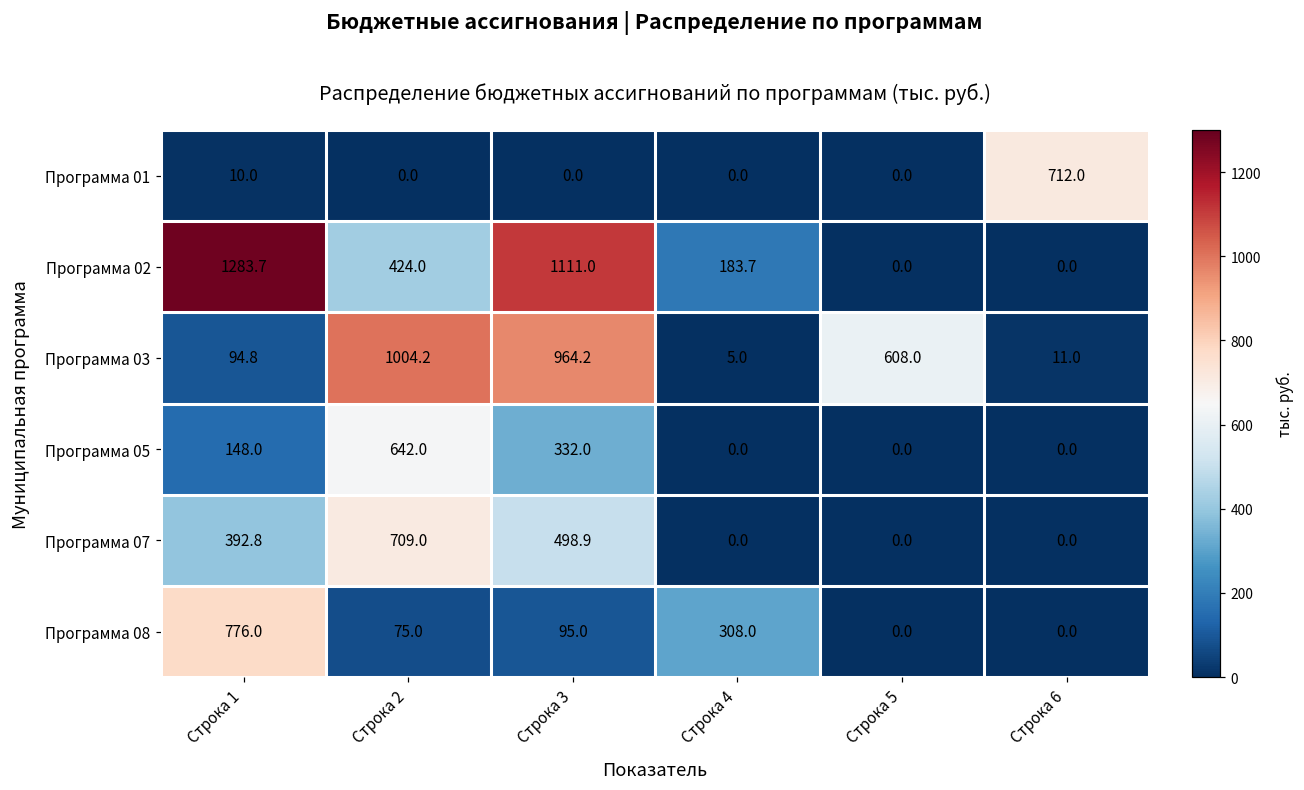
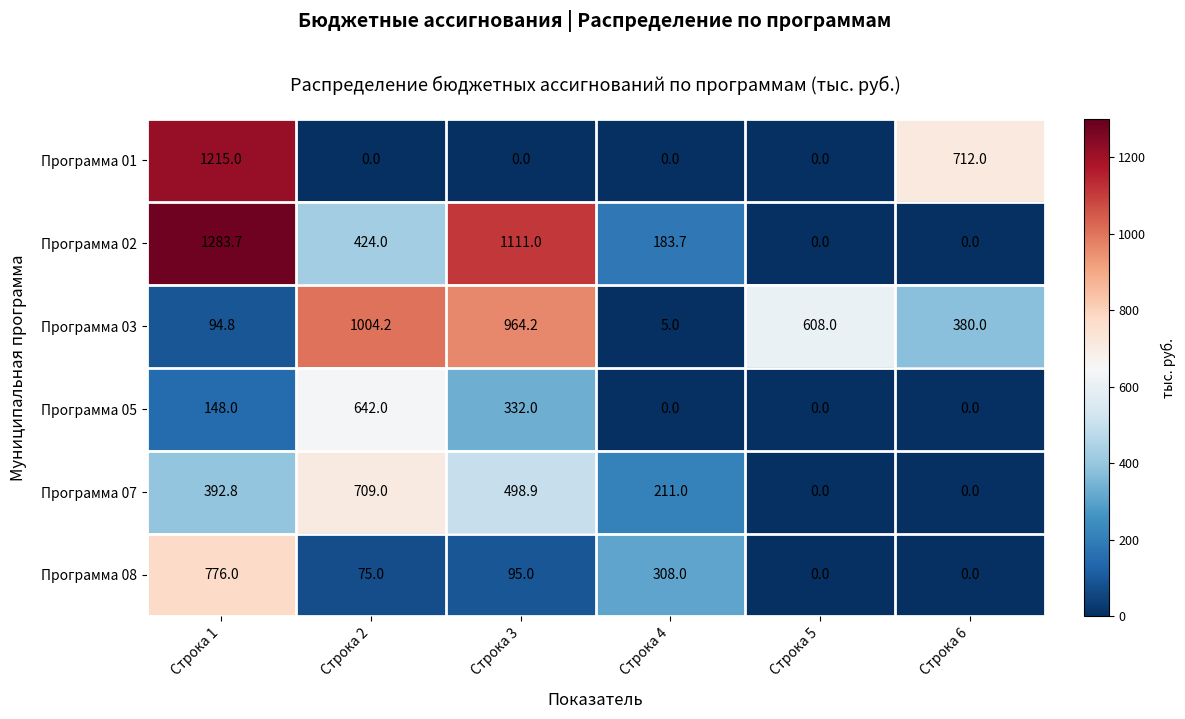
Программа 01, Строка 1: 10.0 -> 1215.0
Программа 03, Строка 6: 11.0 -> 380.0
Программа 07, Строка 4: 0.0 -> 211.0
